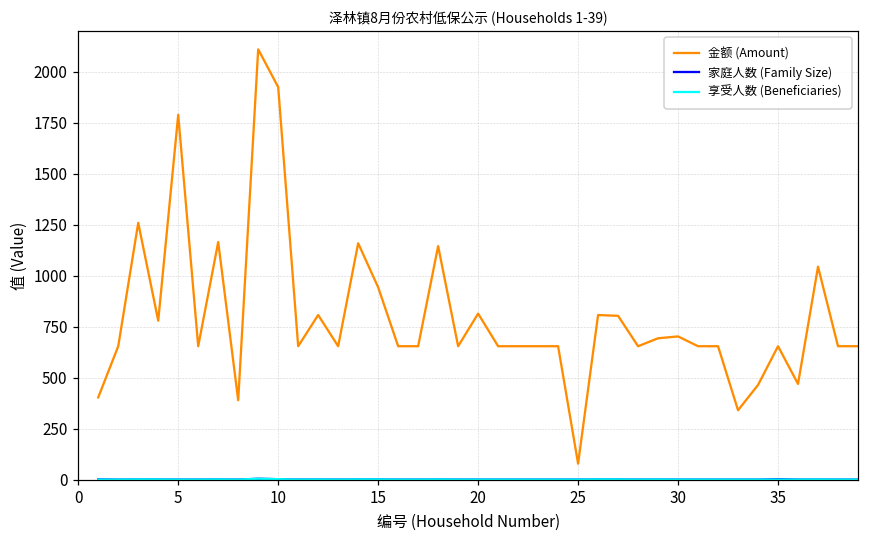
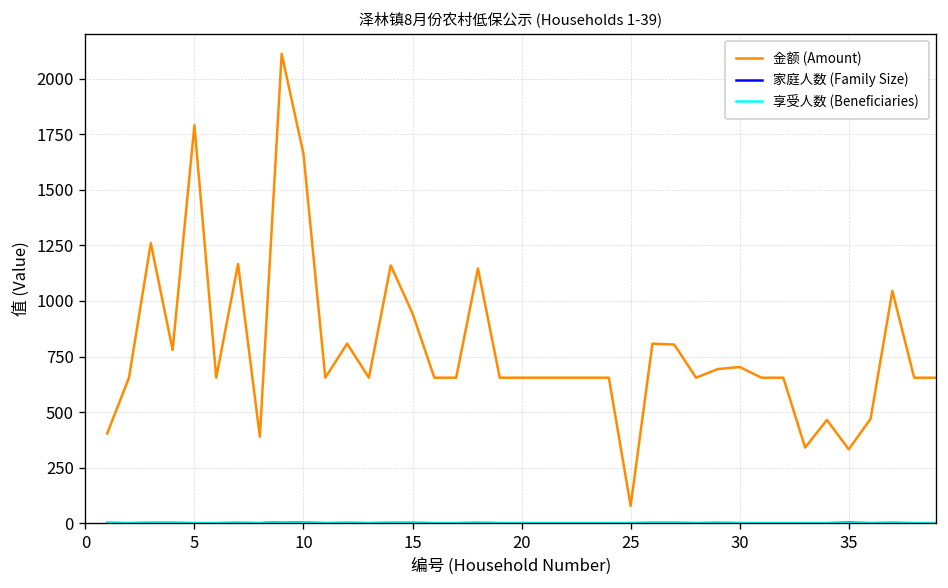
金额 (Amount), 10: 1930 -> 1660
金额 (Amount), 20: 820 -> 660
金额 (Amount), 35: 660 -> 330
